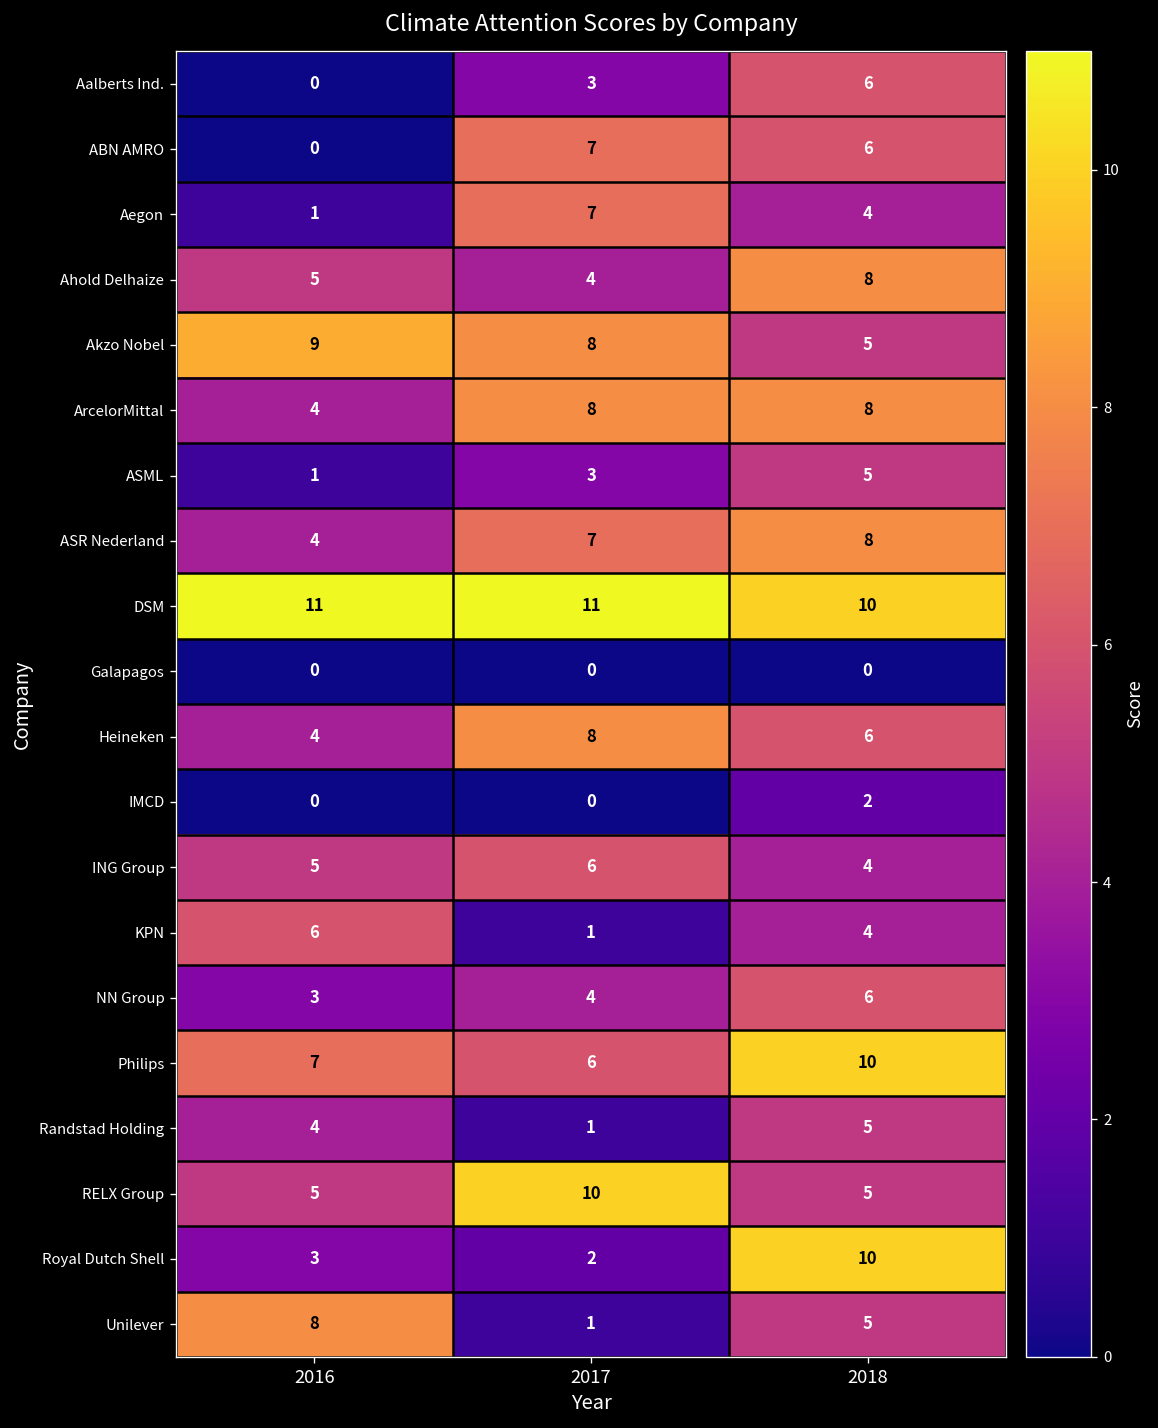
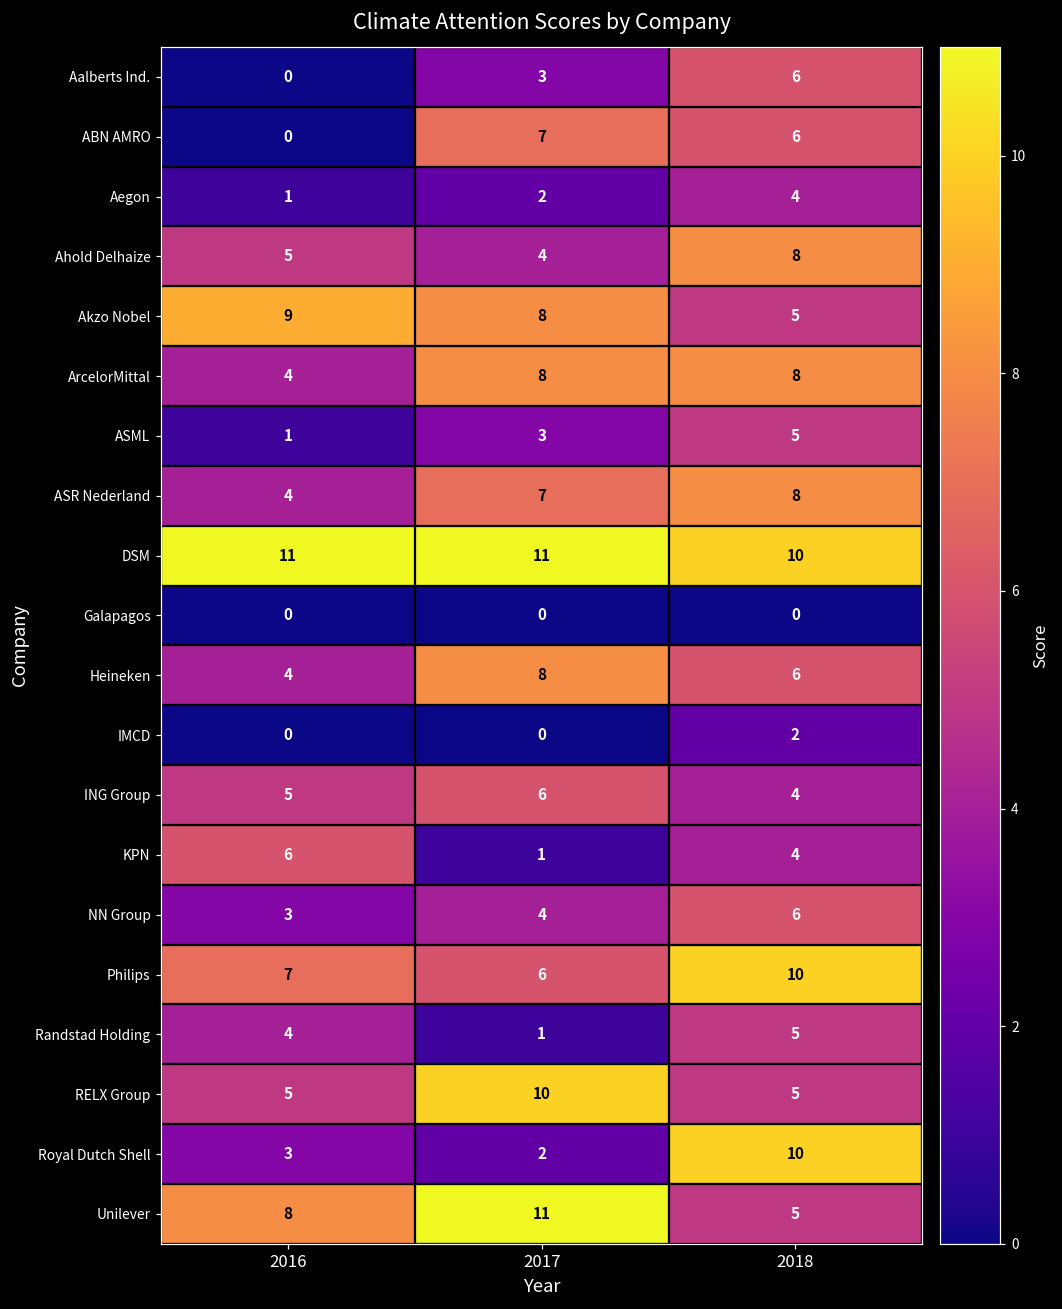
Aegon, 2017: 7 -> 2
Unilever, 2017: 1 -> 11
